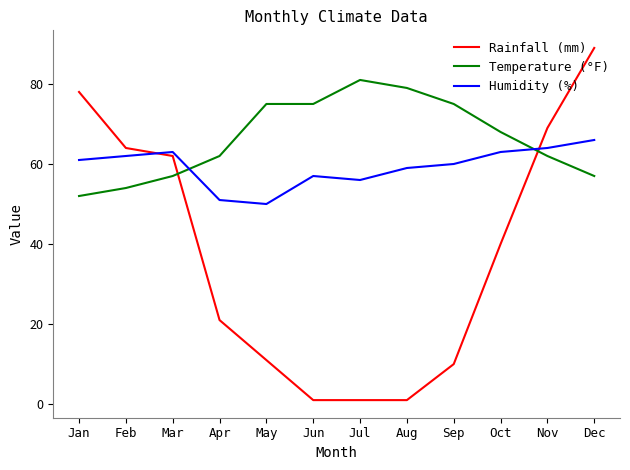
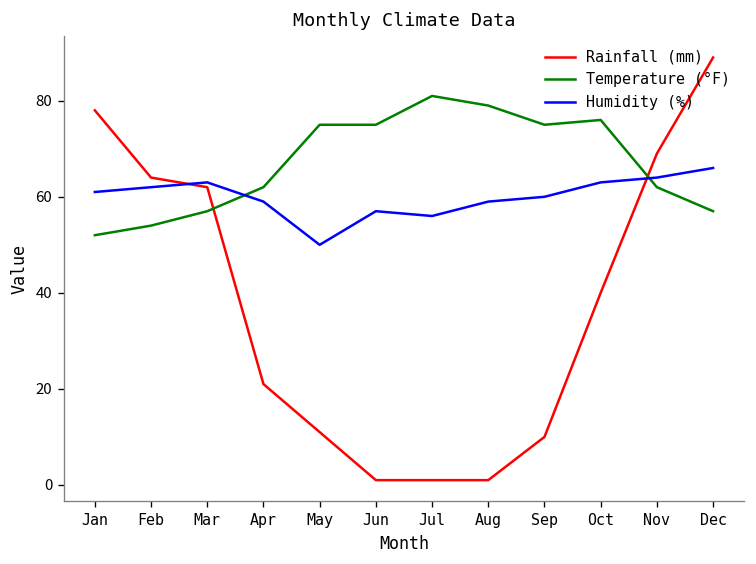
Humidity (%), Apr: 51 -> 59
Temperature (°F), Oct: 68 -> 76
